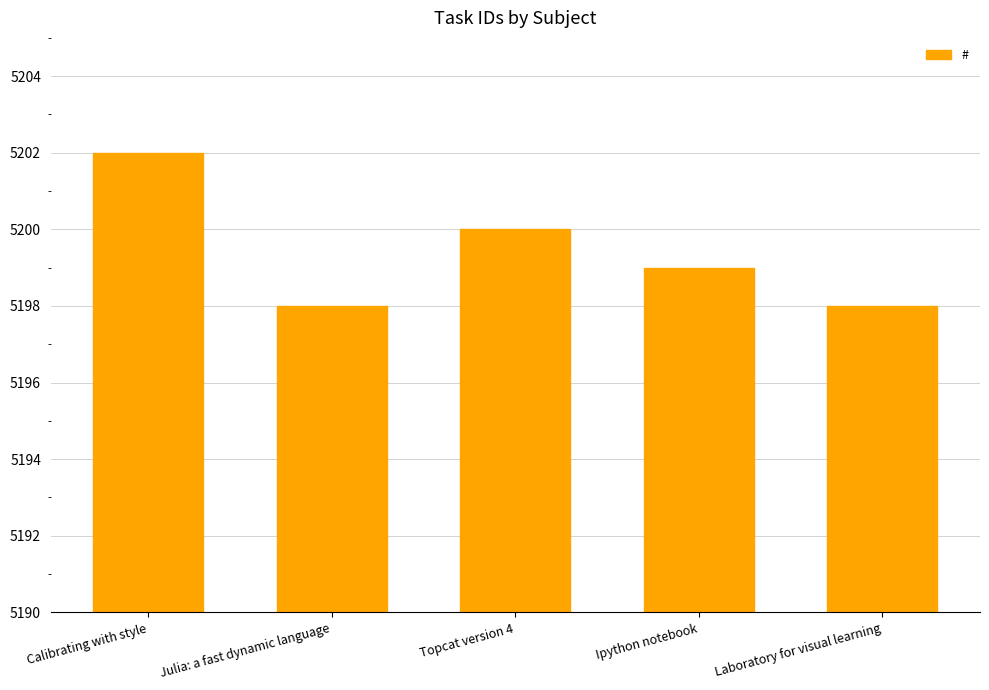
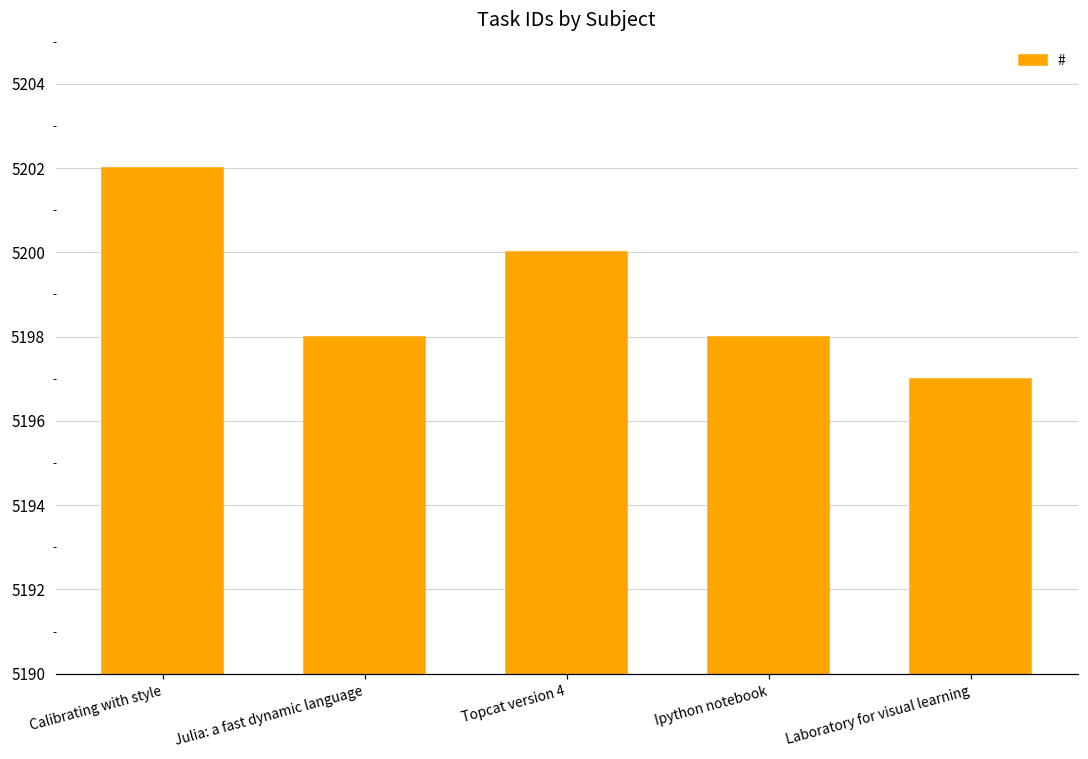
Ipython notebook: 5199 -> 5198
Laboratory for visual learning: 5198 -> 5197
